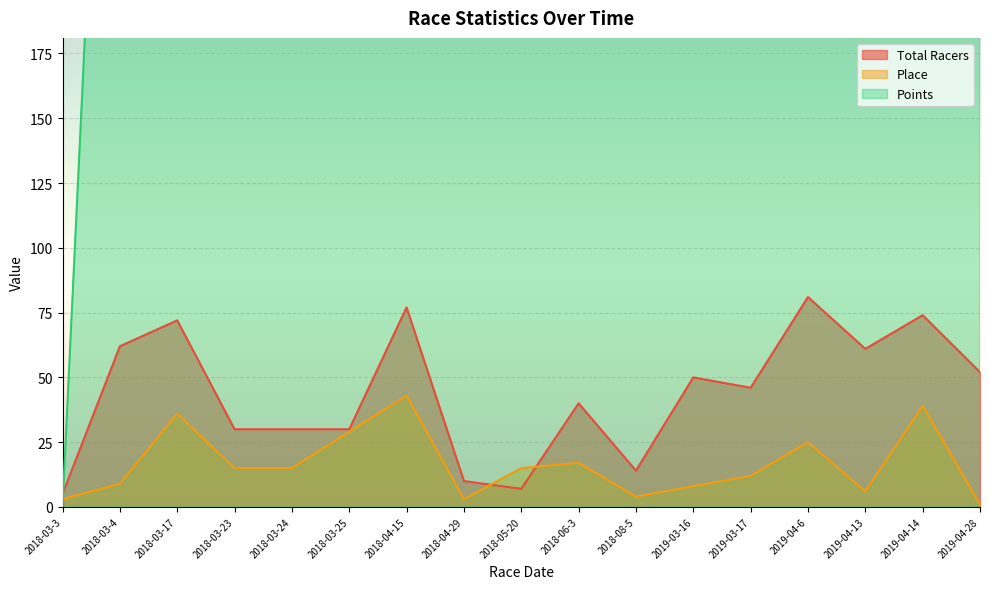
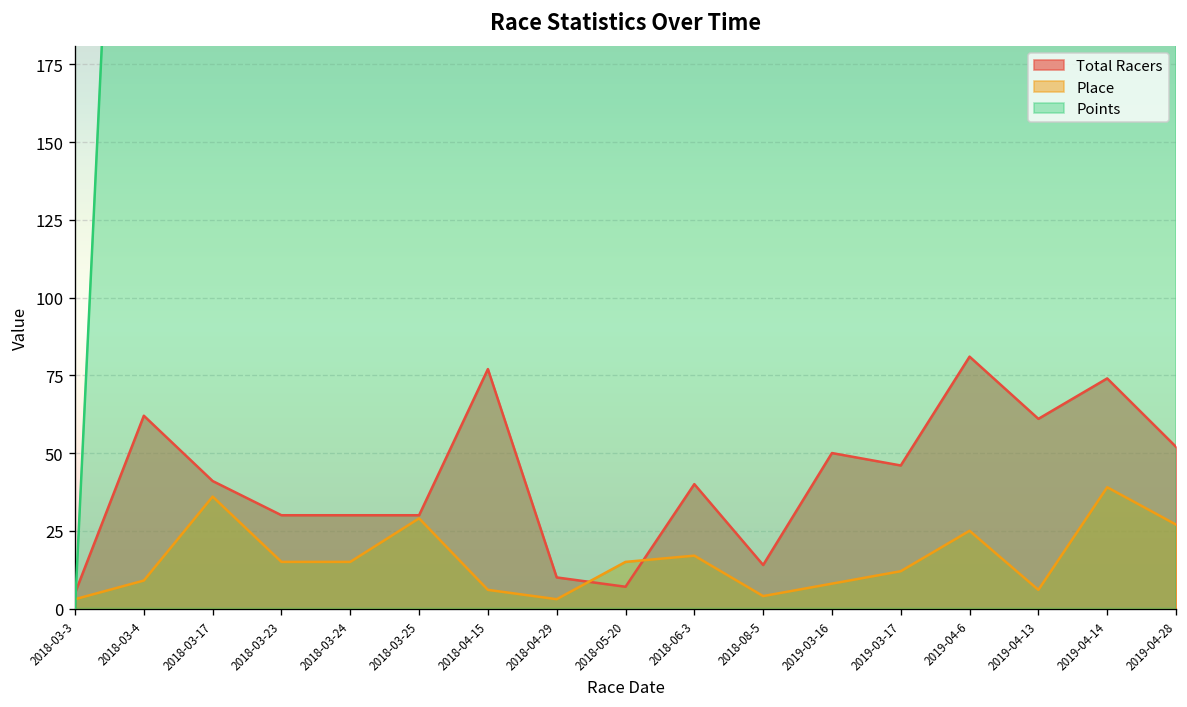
Total Racers, 2018-03-17: 72 -> 41
Place, 2018-04-15: 43 -> 6
Place, 2019-04-28: 1 -> 27
